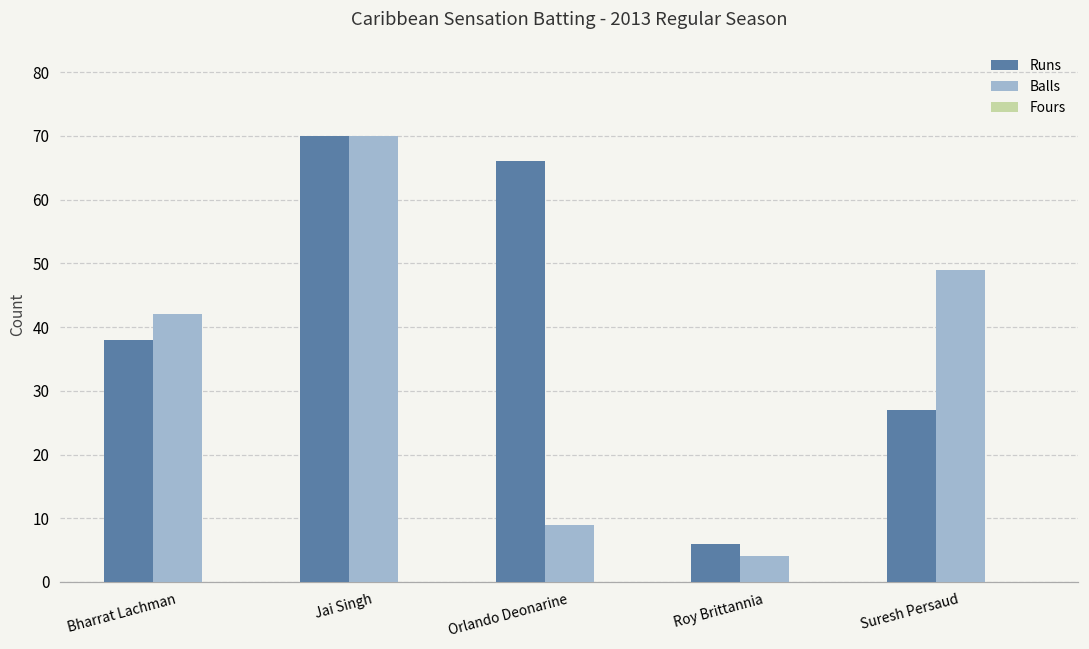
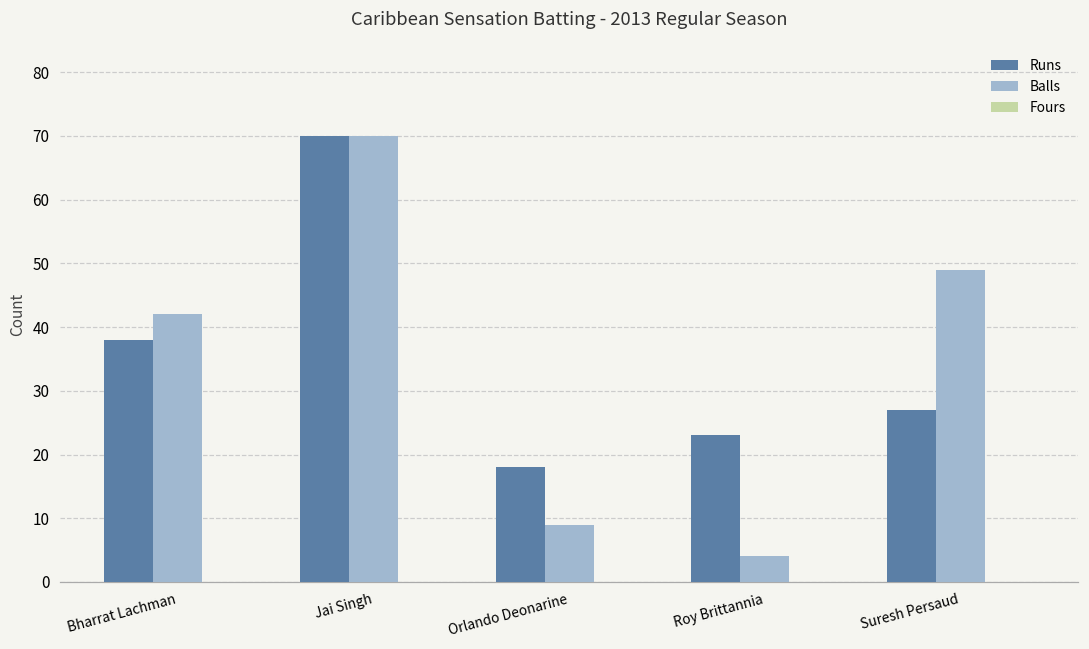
Runs, Orlando Deonarine: 66 -> 18
Runs, Roy Brittannia: 6 -> 23
